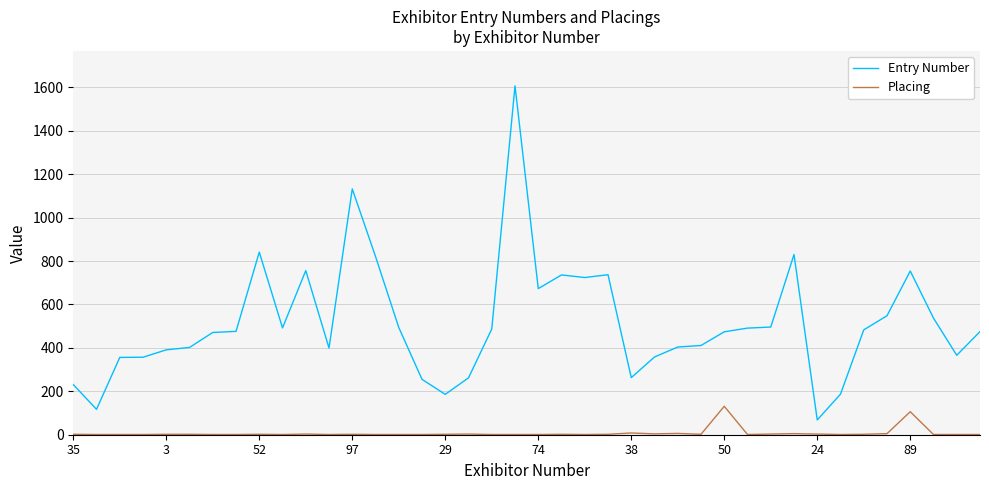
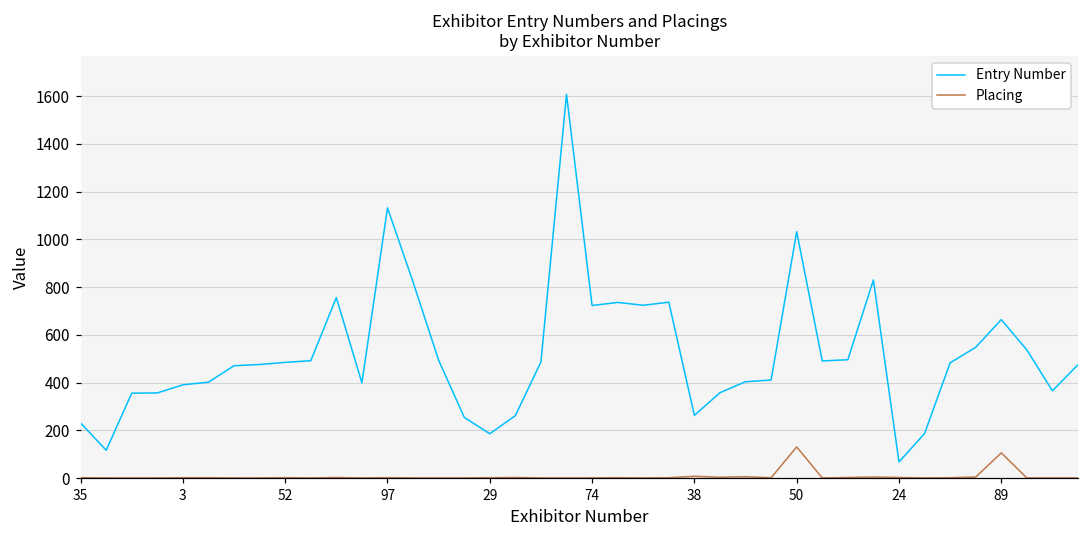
Entry Number, 52: 840 -> 490
Entry Number, 74: 670 -> 720
Entry Number, 50: 470 -> 1030
Entry Number, 89: 750 -> 660
